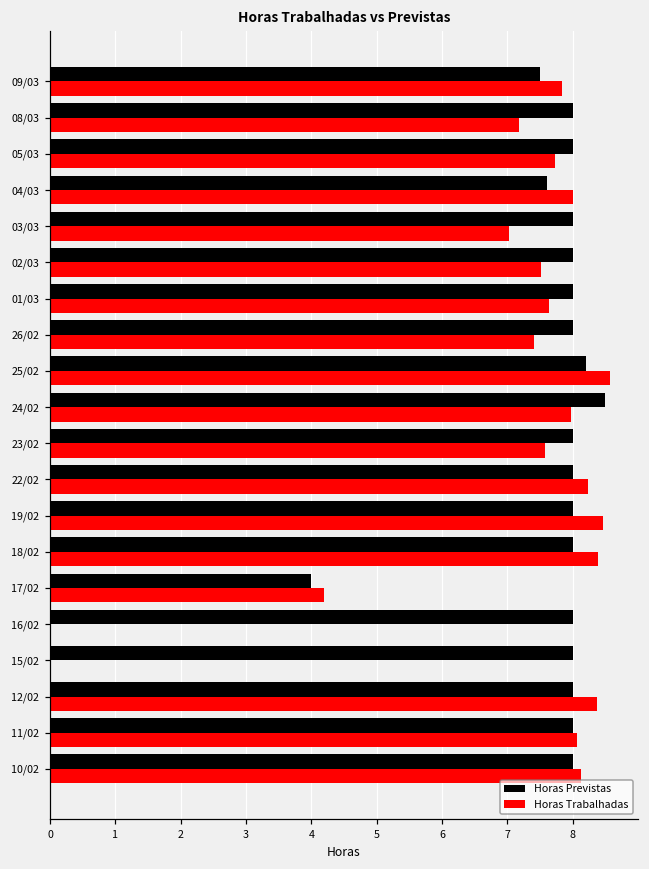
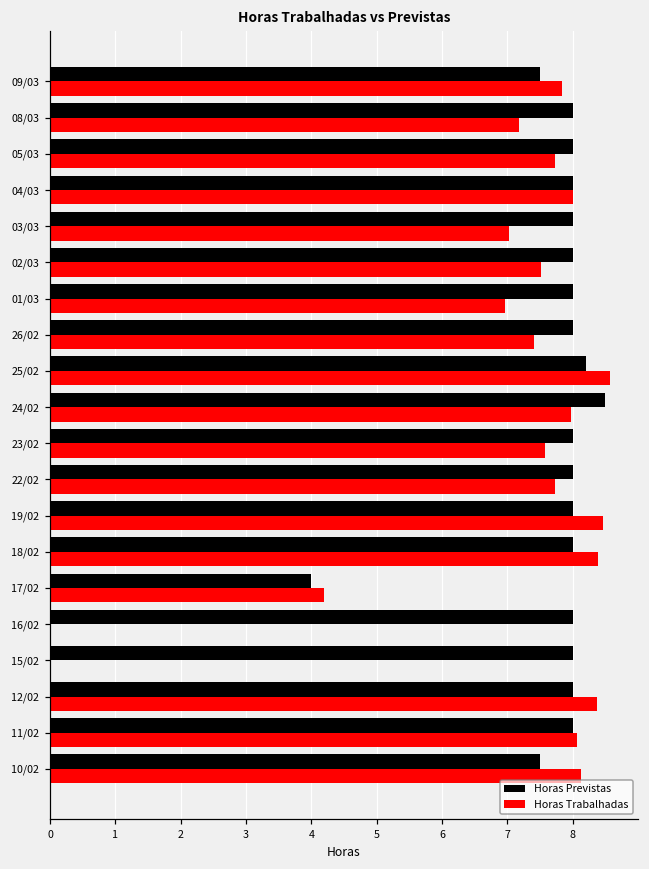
Horas Previstas, 04/03: 7.6 -> 8.0
Horas Trabalhadas, 01/03: 7.6 -> 7.0
Horas Trabalhadas, 22/02: 8.2 -> 7.7
Horas Previstas, 10/02: 8.0 -> 7.5
